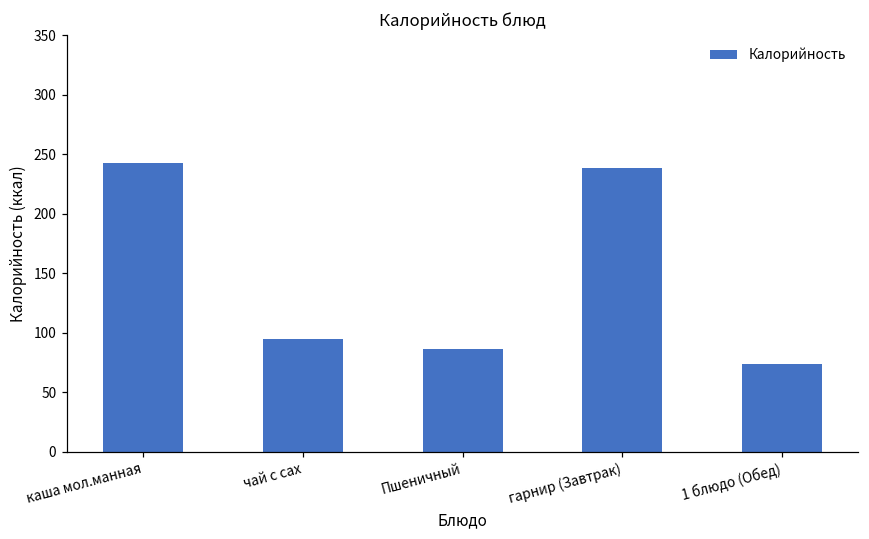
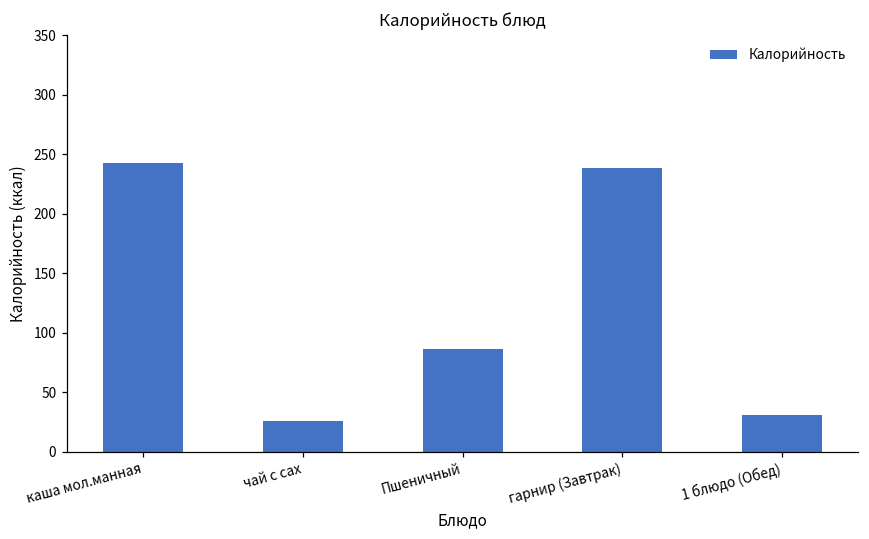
чай с сах: 94 -> 26
1 блюдо (Обед): 73 -> 31
